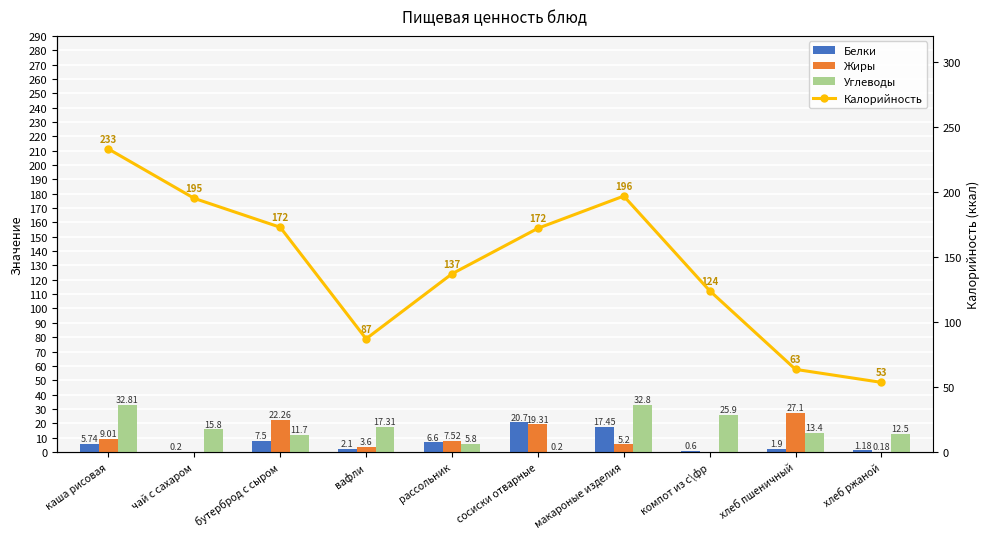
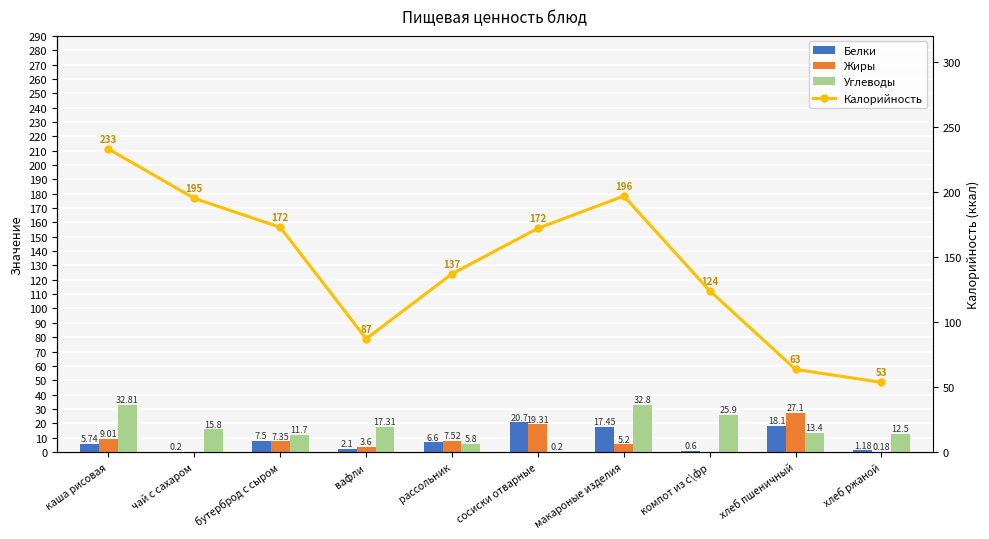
Жиры, бутерброд с сыром: 22.26 -> 7.35
Белки, хлеб пшеничный: 1.9 -> 18.1
